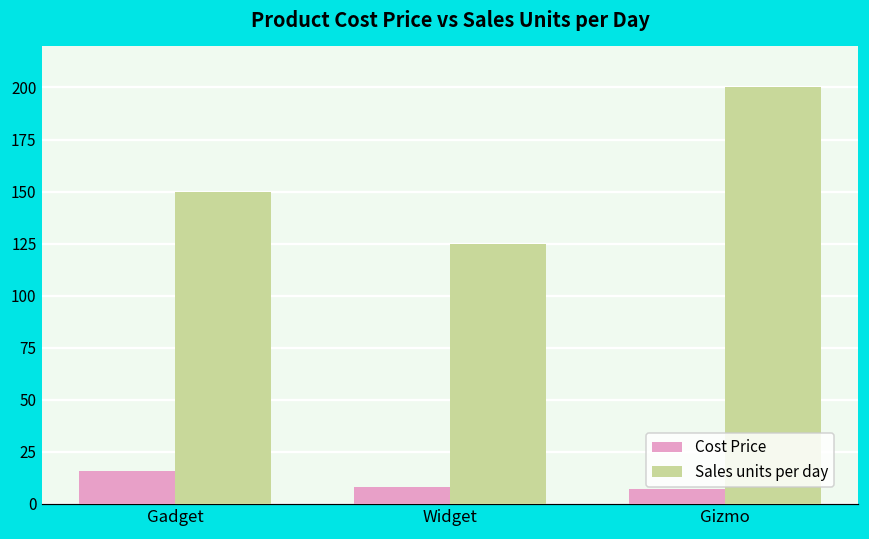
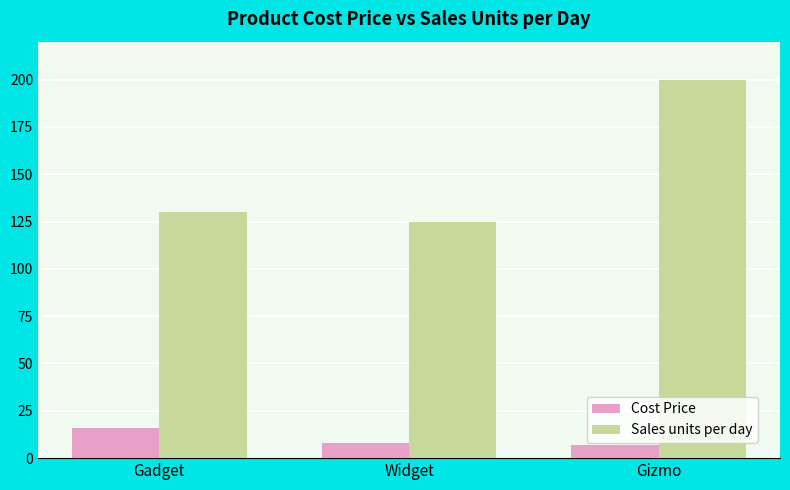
Sales units per day, Gadget: 150 -> 130
